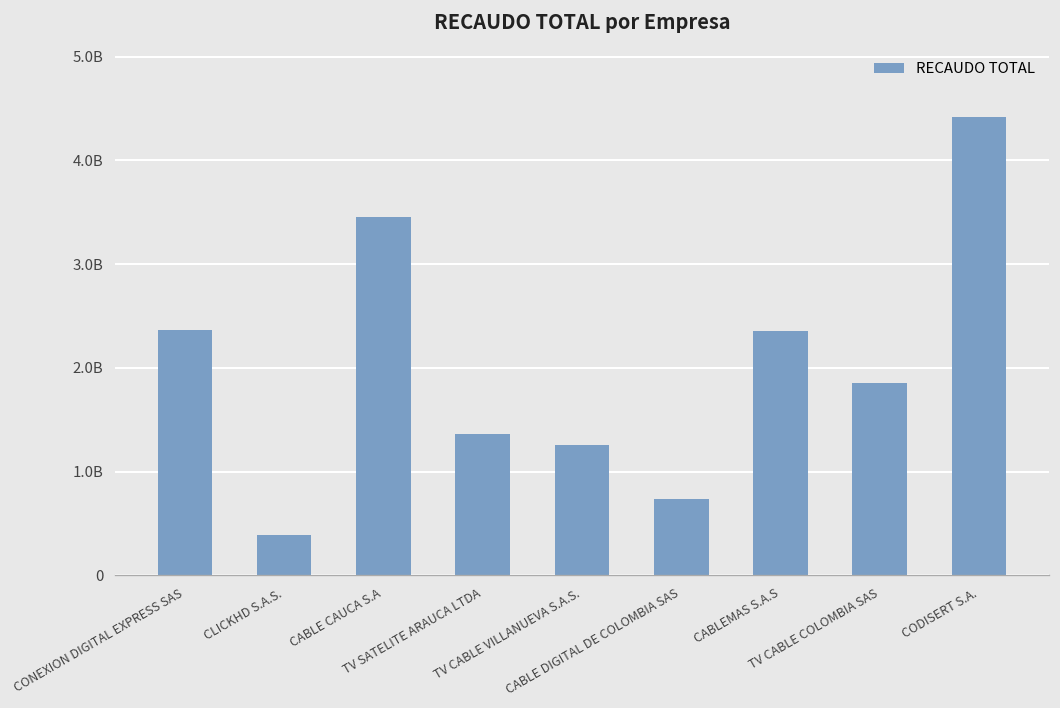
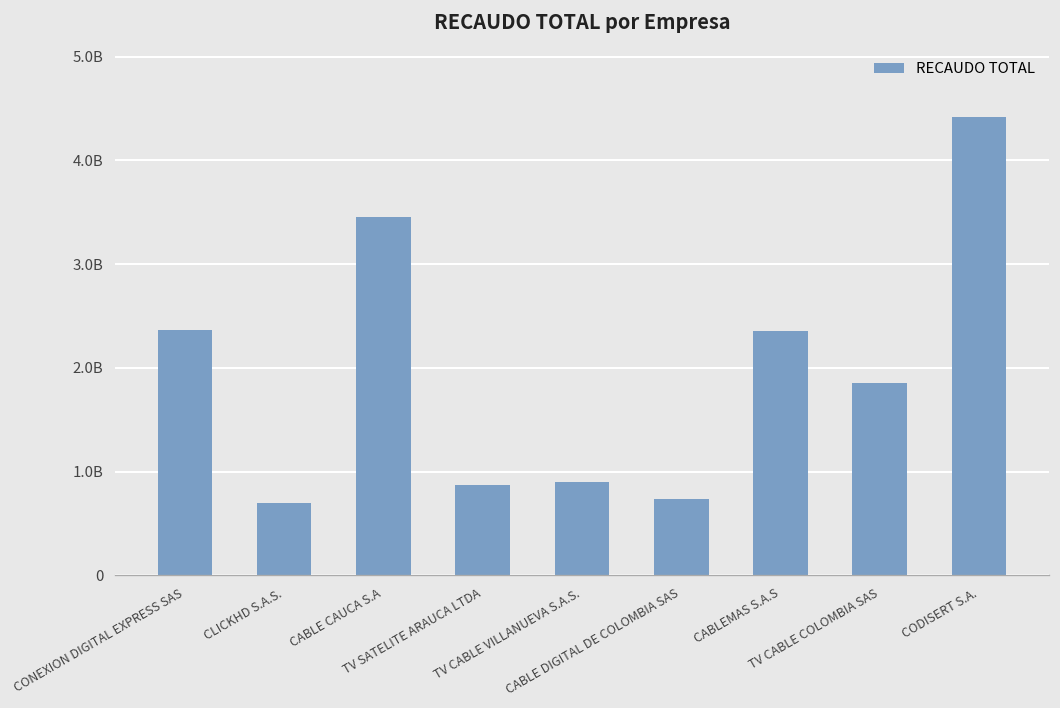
CLICKHD S.A.S.: 400000000 -> 700000000
TV SATELITE ARAUCA LTDA: 1400000000 -> 900000000
TV CABLE VILLANUEVA S.A.S.: 1300000000 -> 900000000
